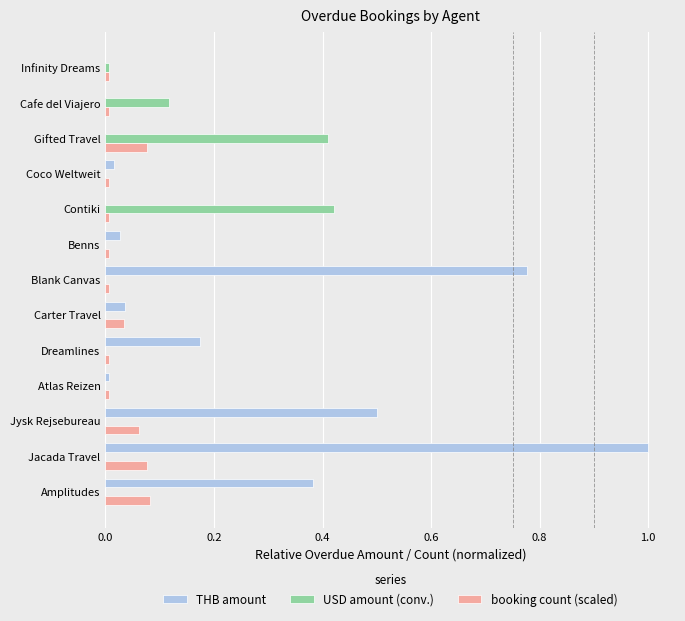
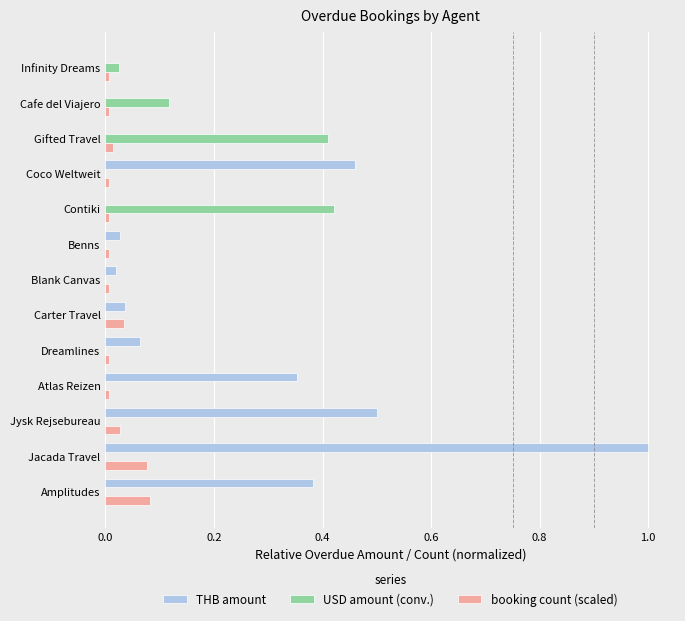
USD amount (conv.), Infinity Dreams: 0.01 -> 0.03
booking count (scaled), Gifted Travel: 0.08 -> 0.01
THB amount, Coco Weltweit: 0.02 -> 0.46
THB amount, Blank Canvas: 0.78 -> 0.02
THB amount, Dreamlines: 0.17 -> 0.06
THB amount, Atlas Reizen: 0.01 -> 0.35
booking count (scaled), Jysk Rejsebureau: 0.06 -> 0.03
